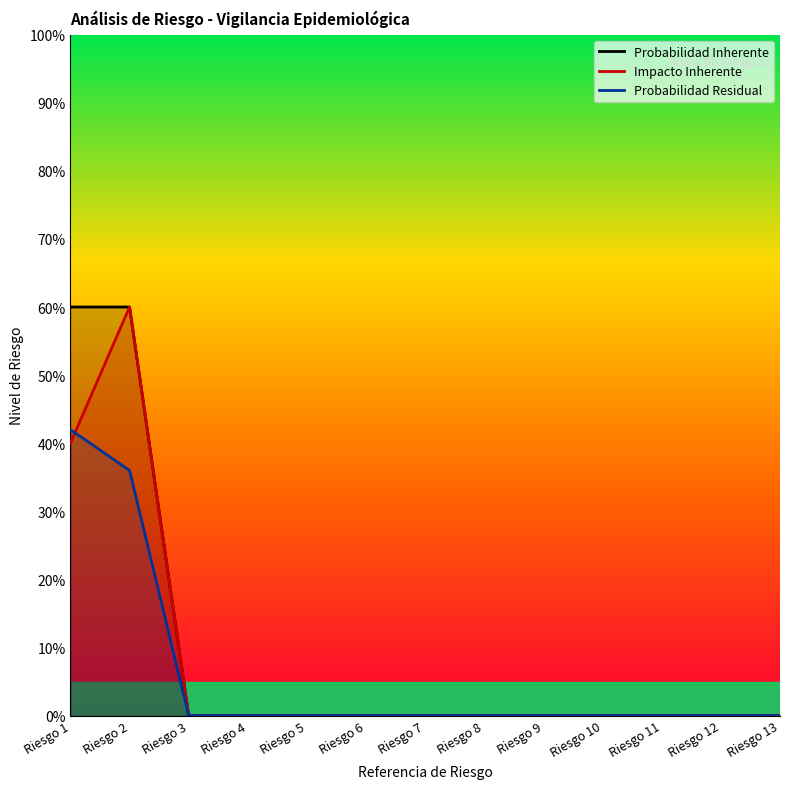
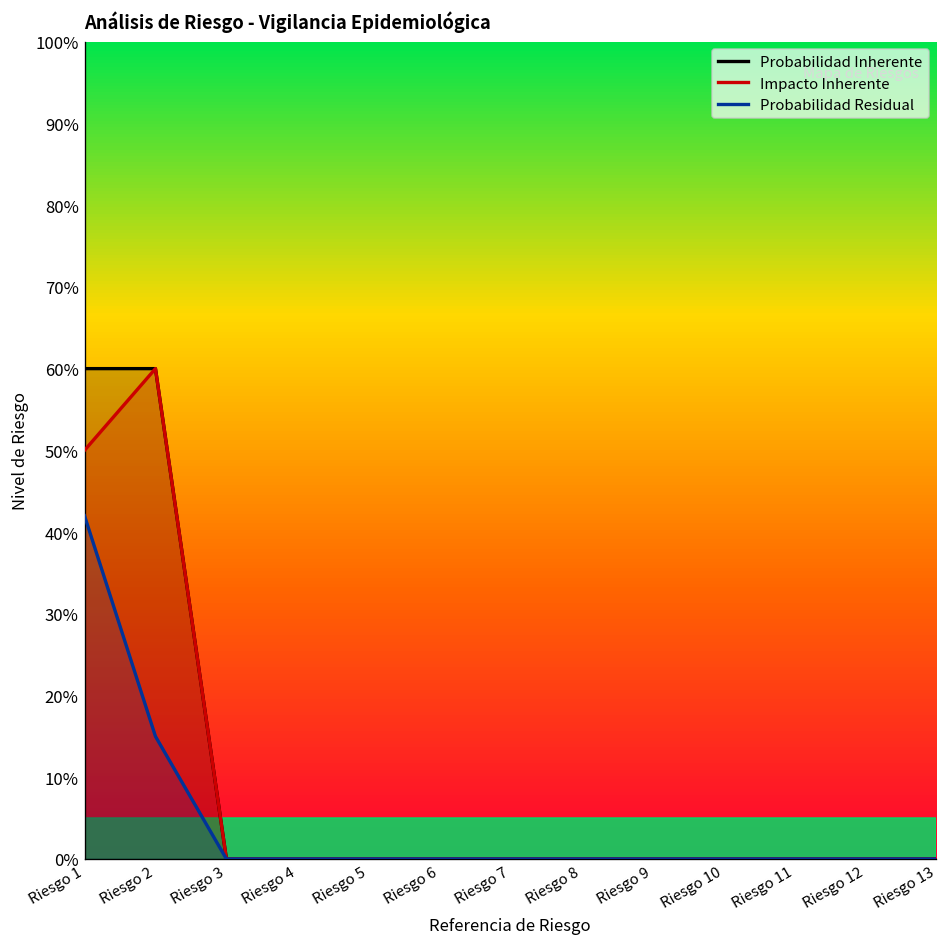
Impacto Inherente, Riesgo 1: 40% -> 50%
Probabilidad Residual, Riesgo 2: 36% -> 15%
